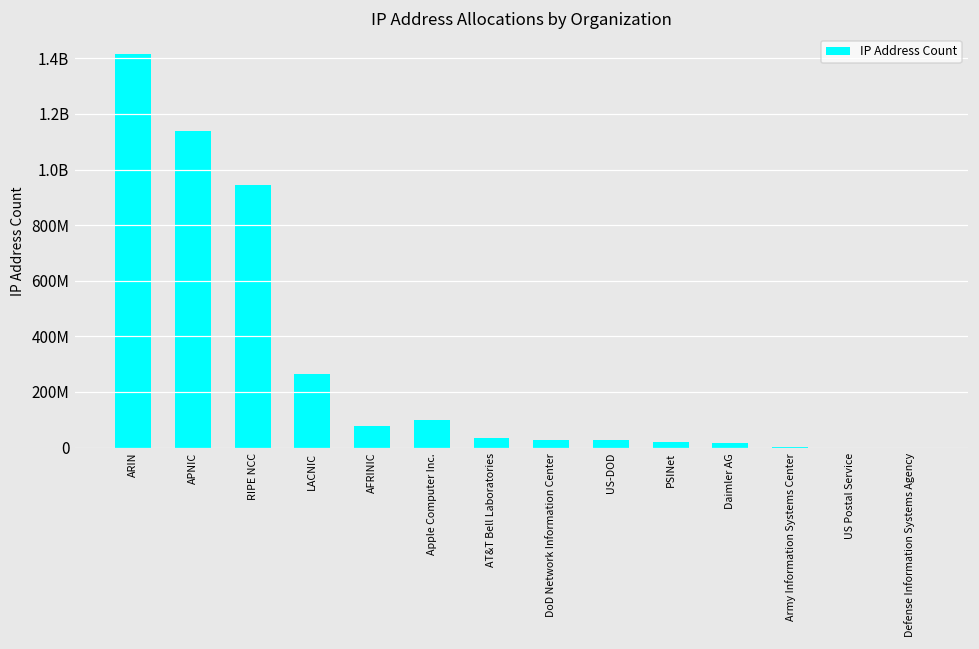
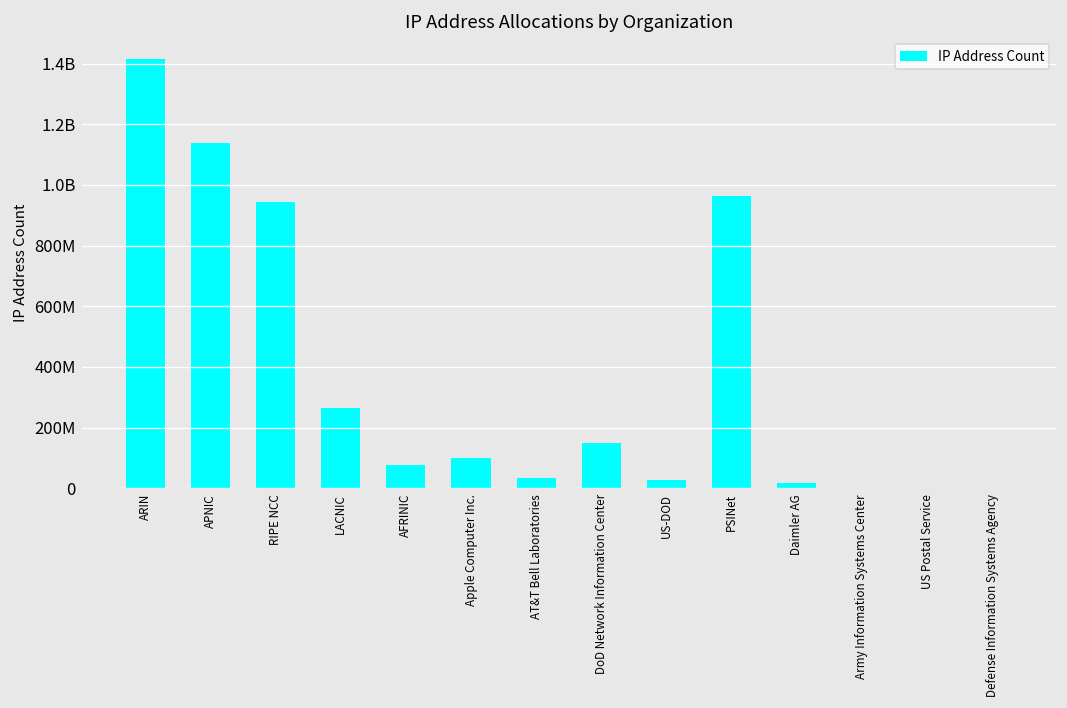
DoD Network Information Center: 30000000 -> 150000000
PSINet: 20000000 -> 960000000
